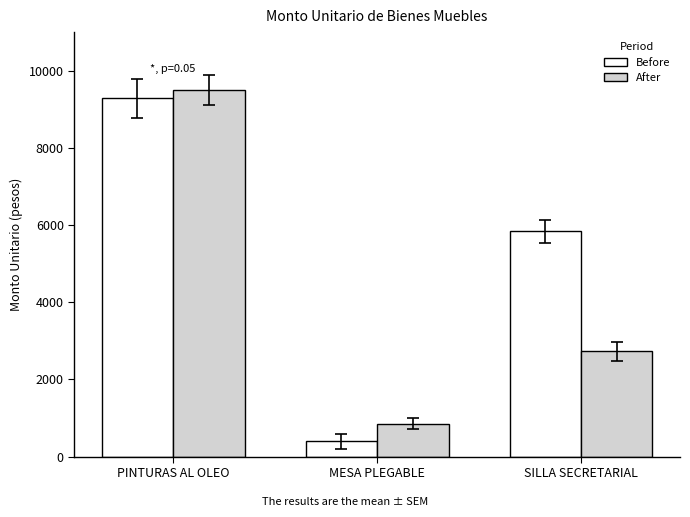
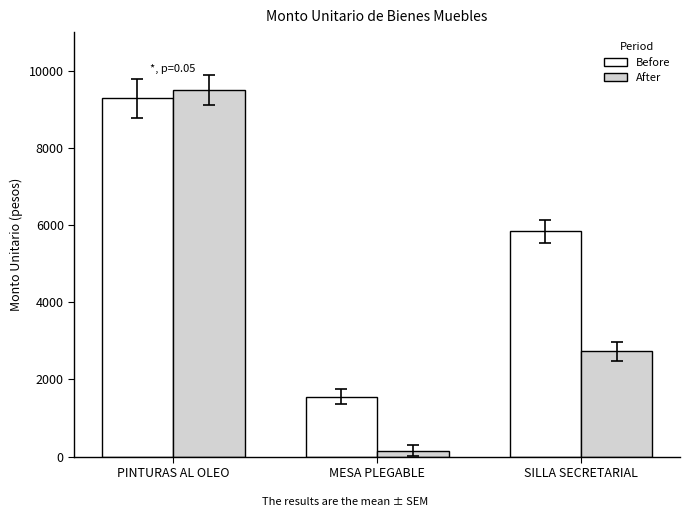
Before, MESA PLEGABLE: 400 -> 1600
After, MESA PLEGABLE: 900 -> 200
